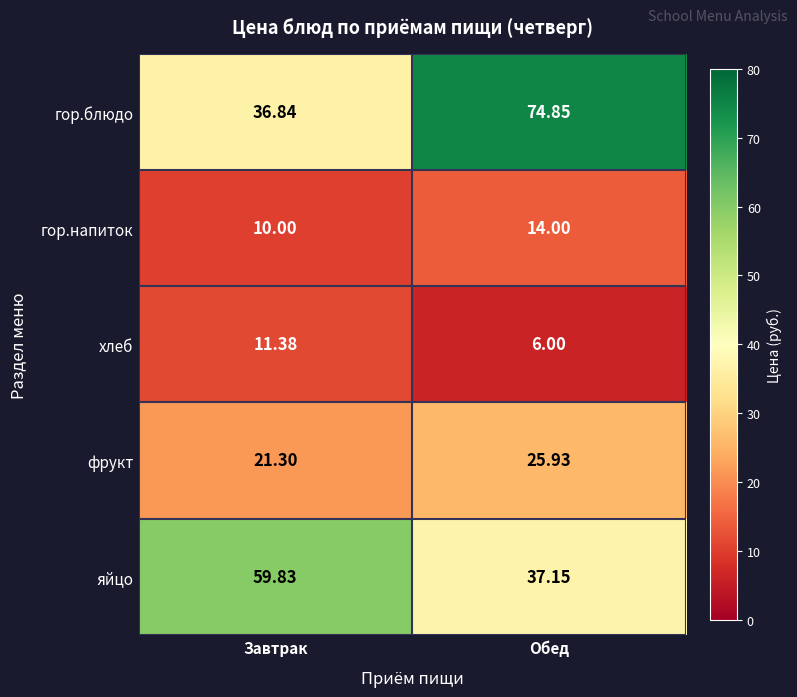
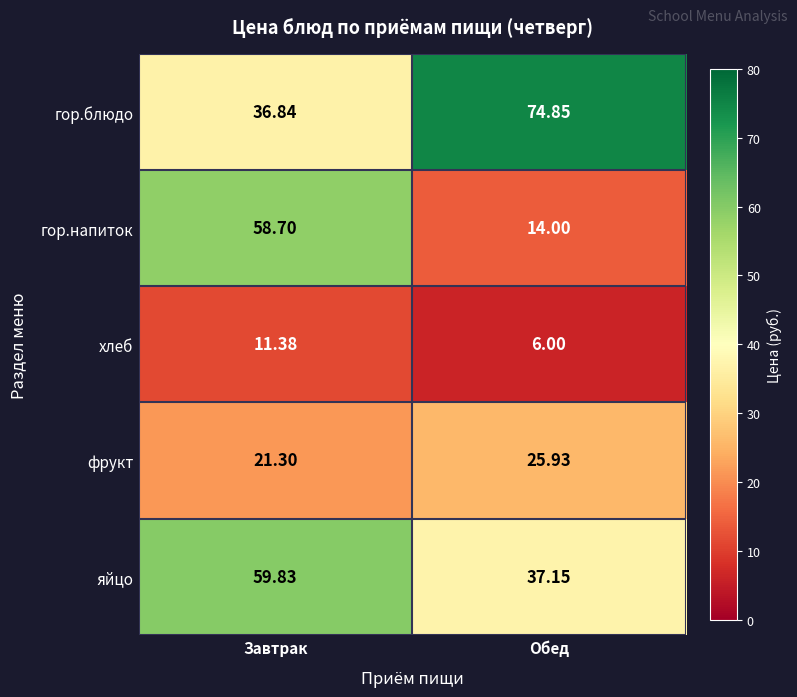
гор.напиток, Завтрак: 10.00 -> 58.70
